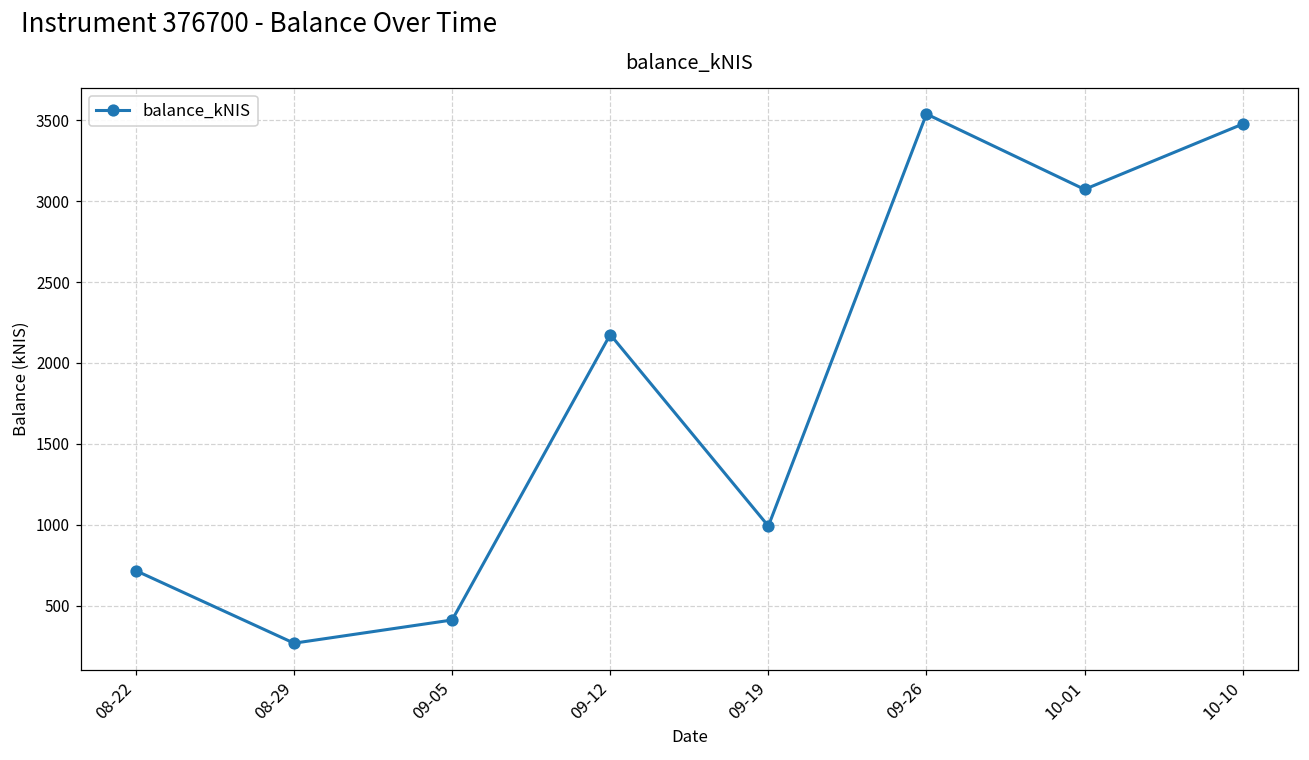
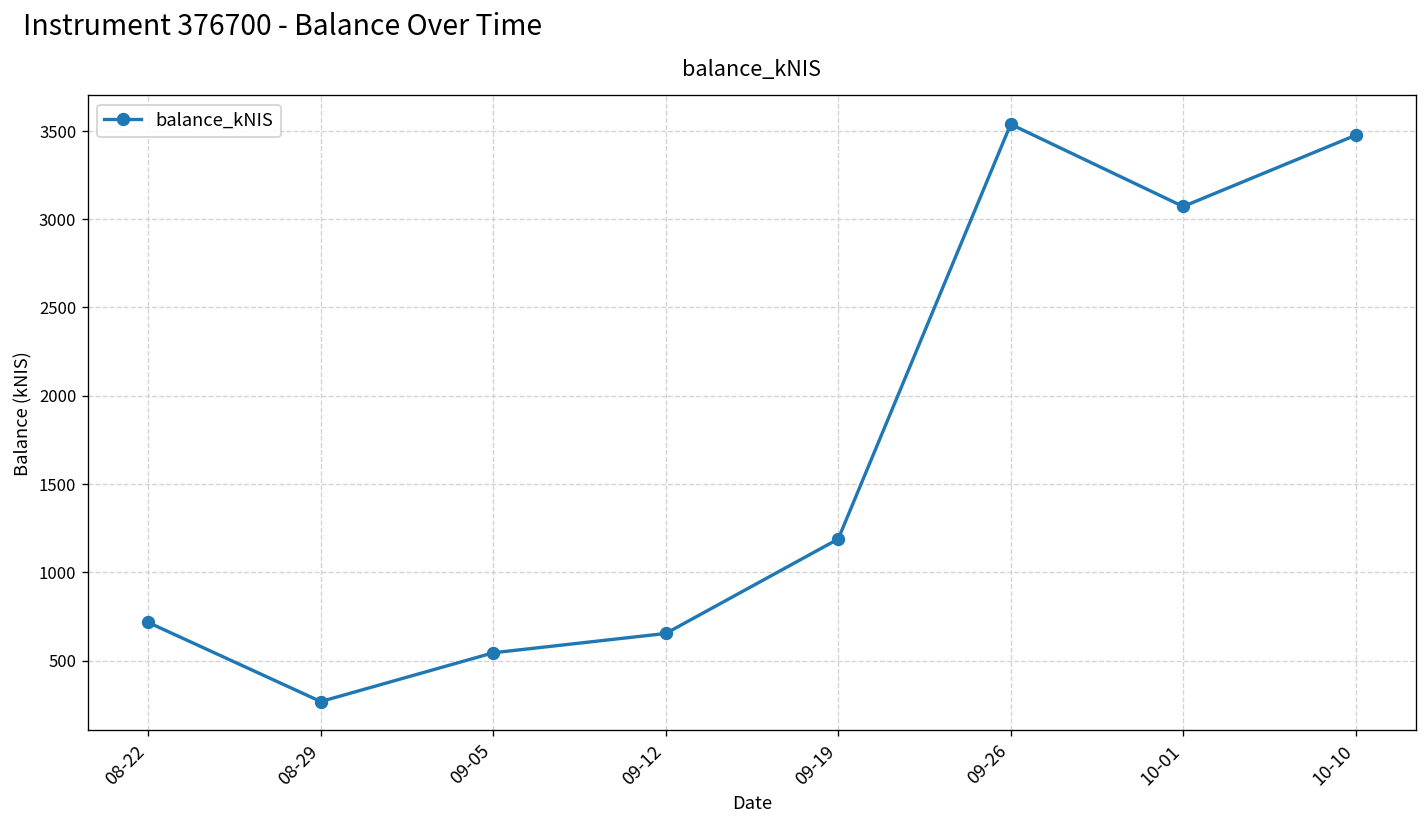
09-05: 410 -> 540
09-12: 2170 -> 650
09-19: 990 -> 1190
